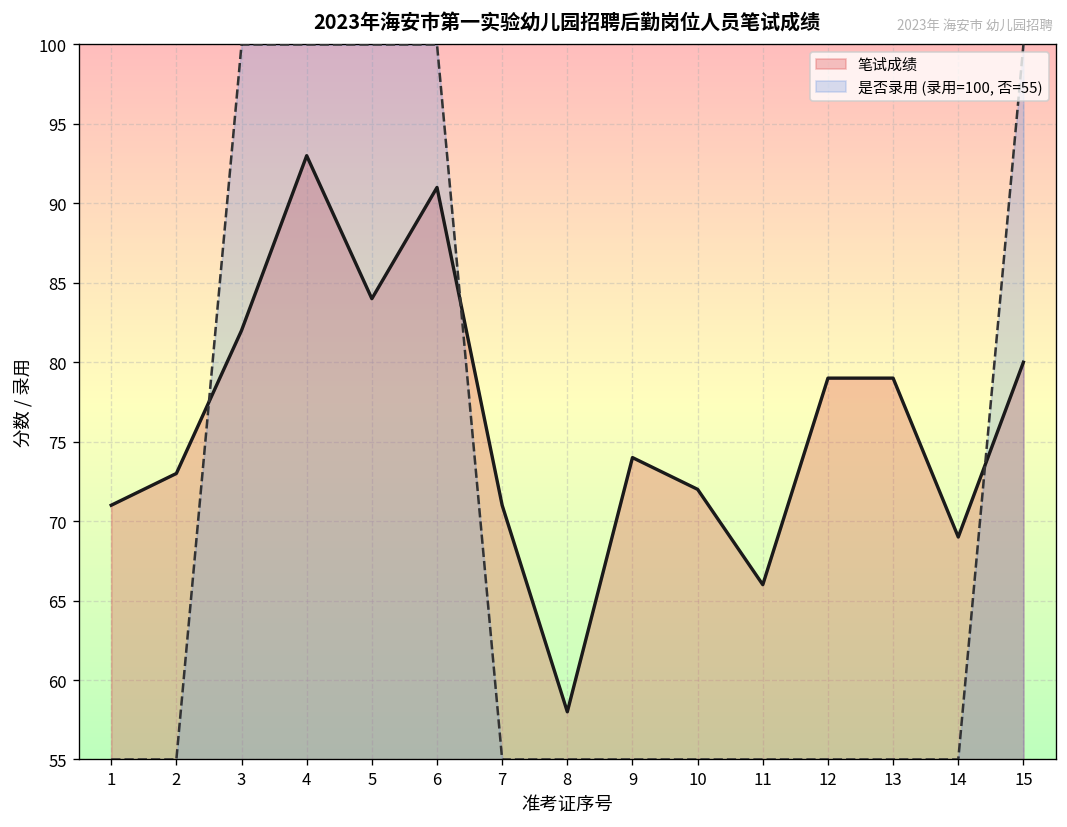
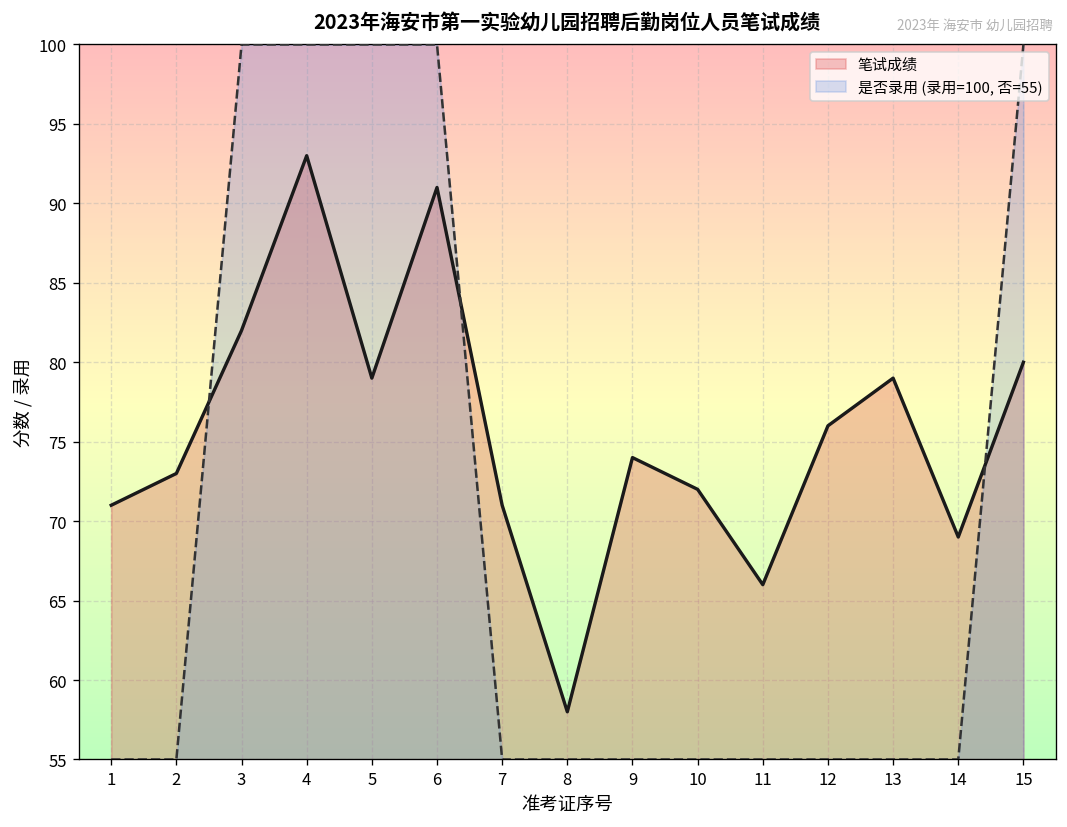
笔试成绩, 5: 84 -> 79
笔试成绩, 12: 79 -> 76
